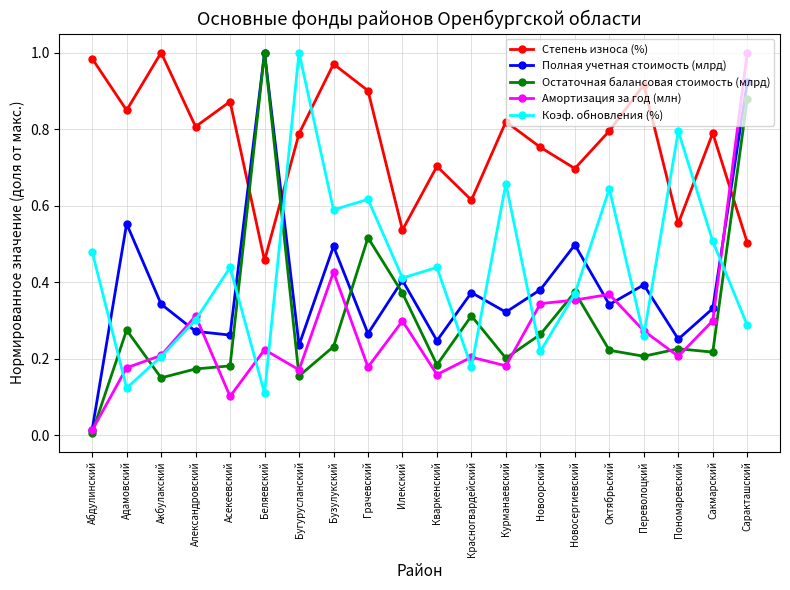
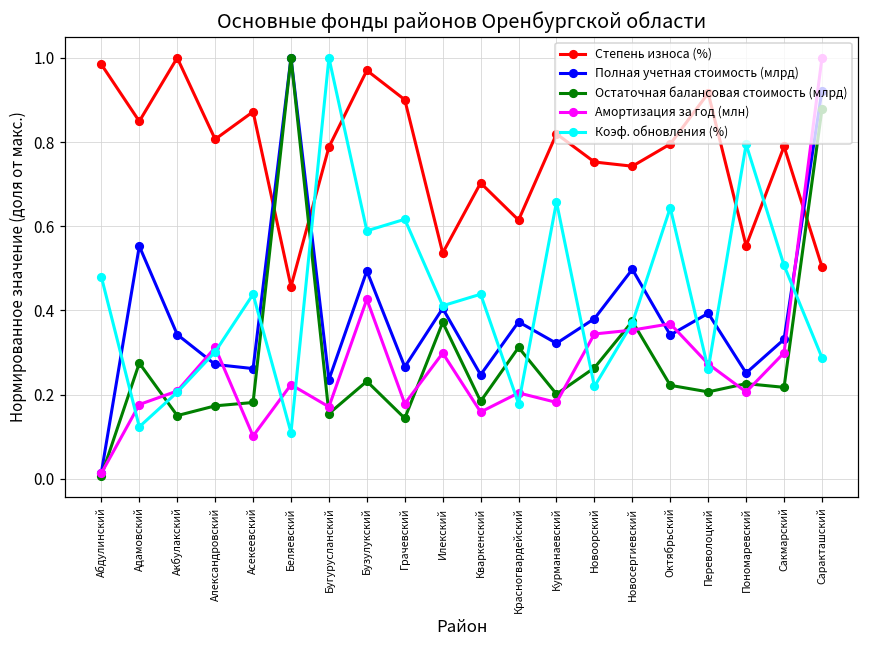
Остаточная балансовая стоимость (млрд), Грачевский: 0.52 -> 0.14
Степень износа (%), Новосергиевский: 0.70 -> 0.74
